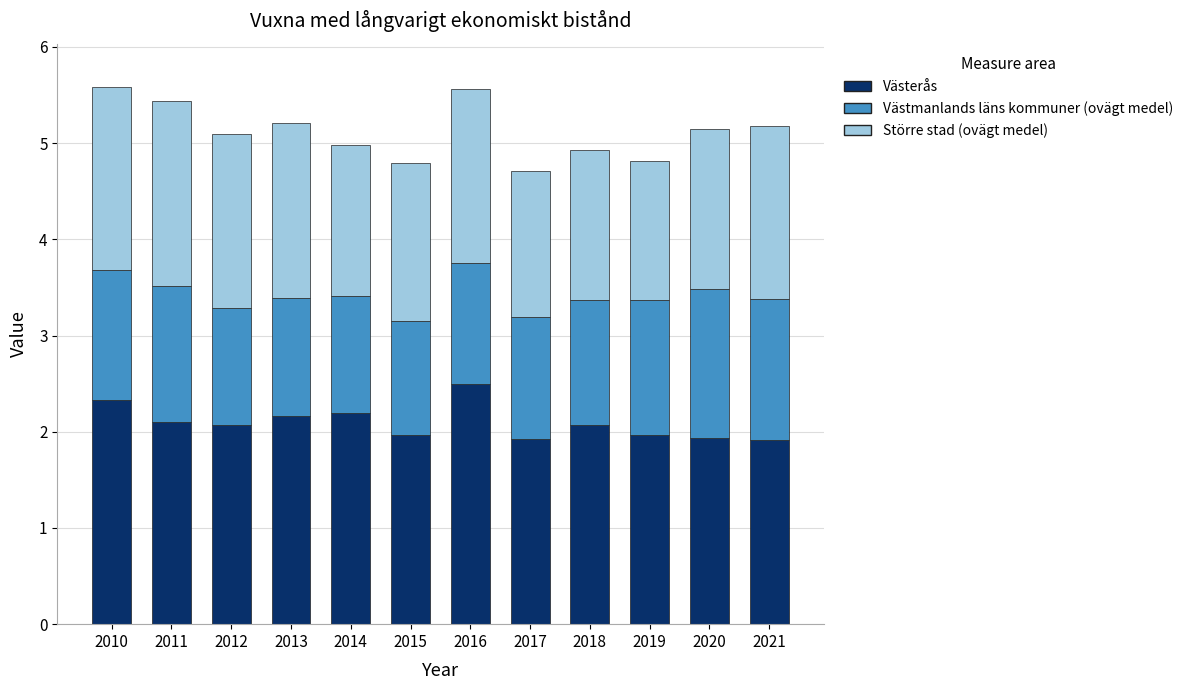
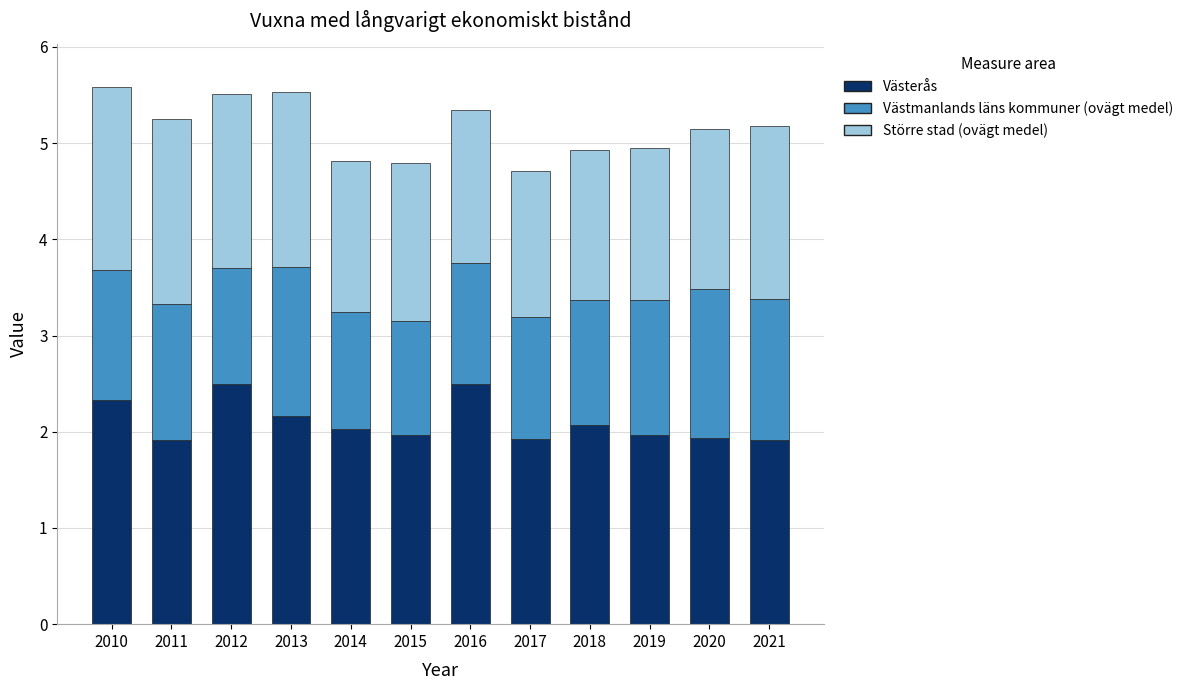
Västerås, 2011: 2.1 -> 1.9
Västerås, 2012: 2.1 -> 2.5
Västmanlands läns kommuner (ovägt medel), 2013: 1.2 -> 1.5
Västerås, 2014: 2.2 -> 2.0
Större stad (ovägt medel), 2016: 1.8 -> 1.6
Större stad (ovägt medel), 2019: 1.4 -> 1.6
